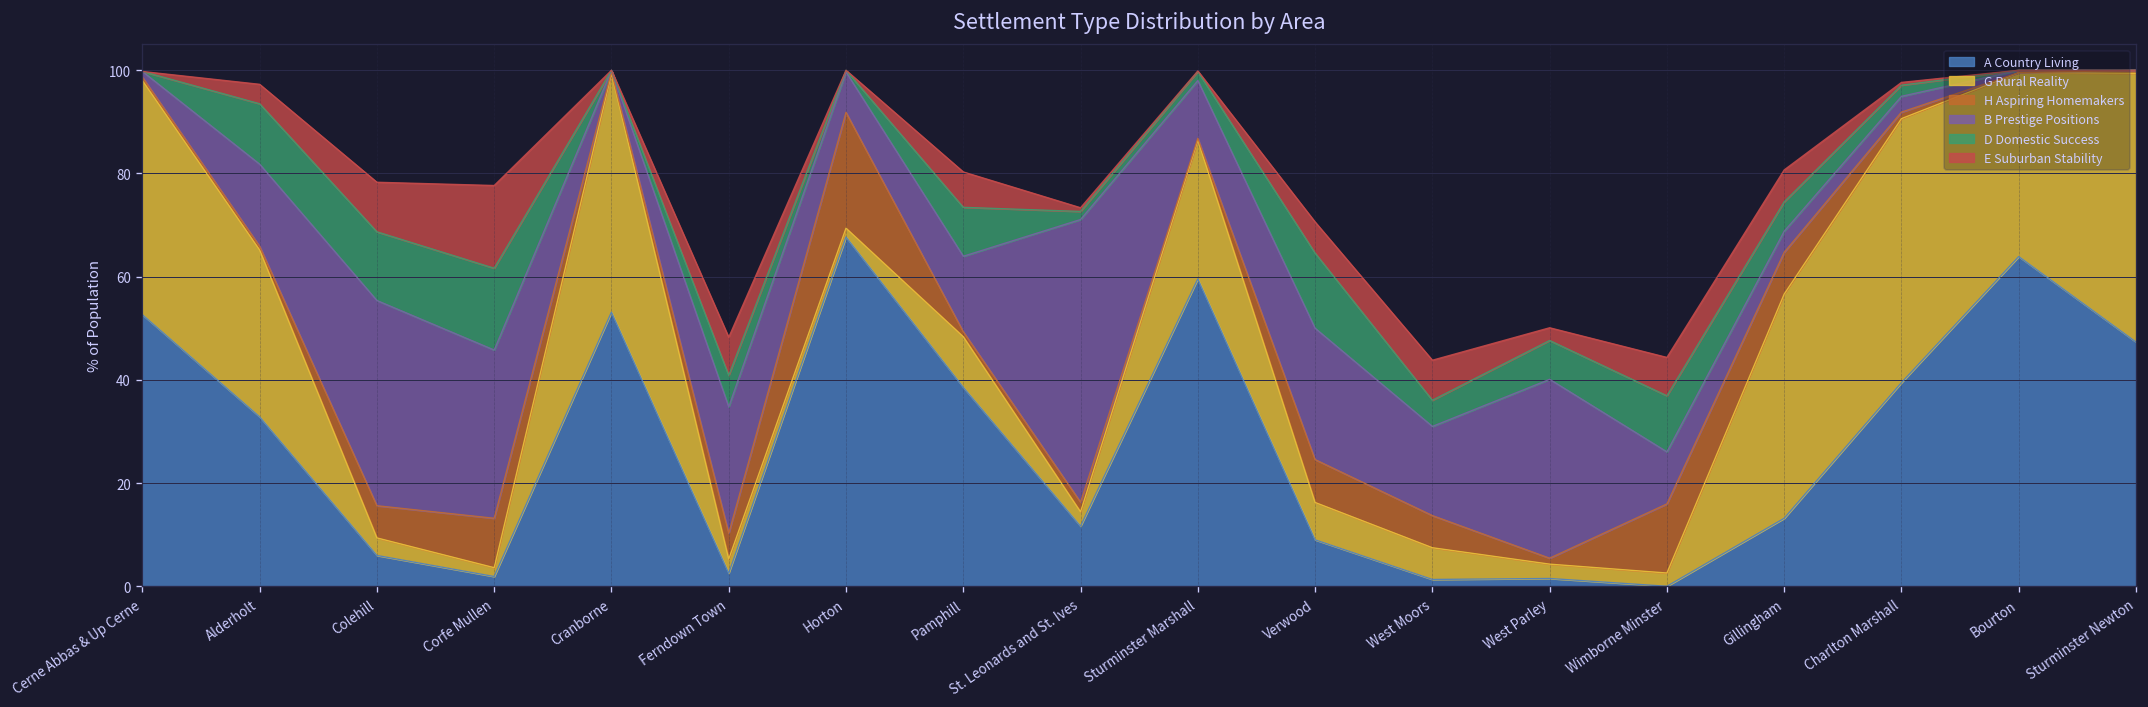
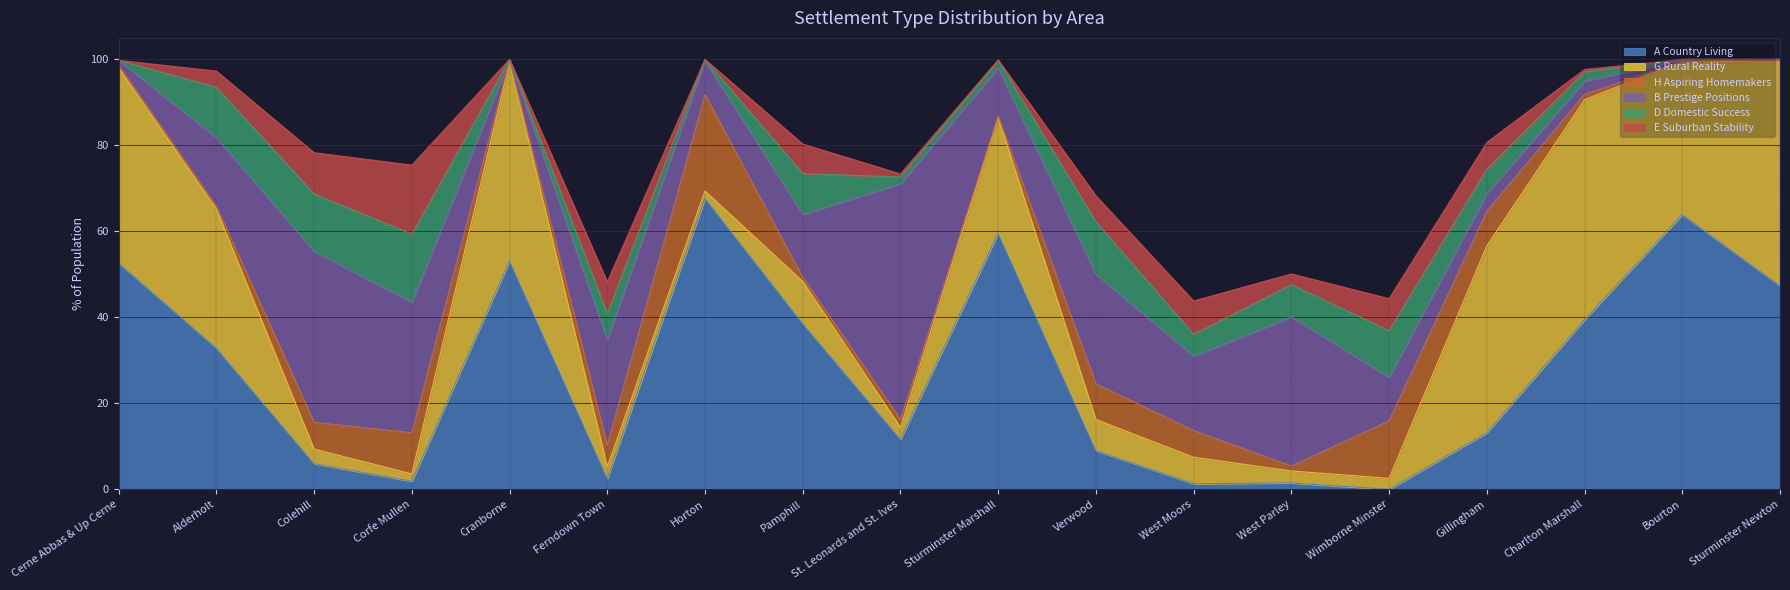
B Prestige Positions, Corfe Mullen: 33 -> 30
D Domestic Success, Verwood: 15 -> 12
